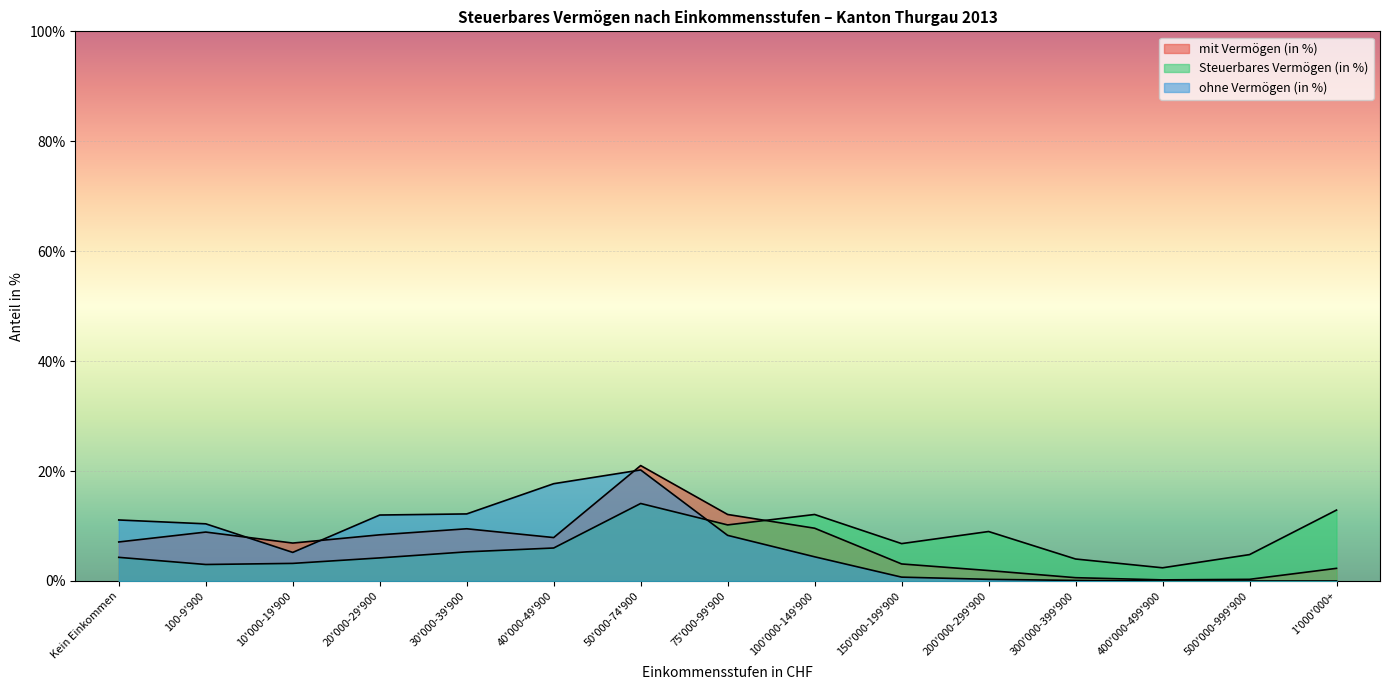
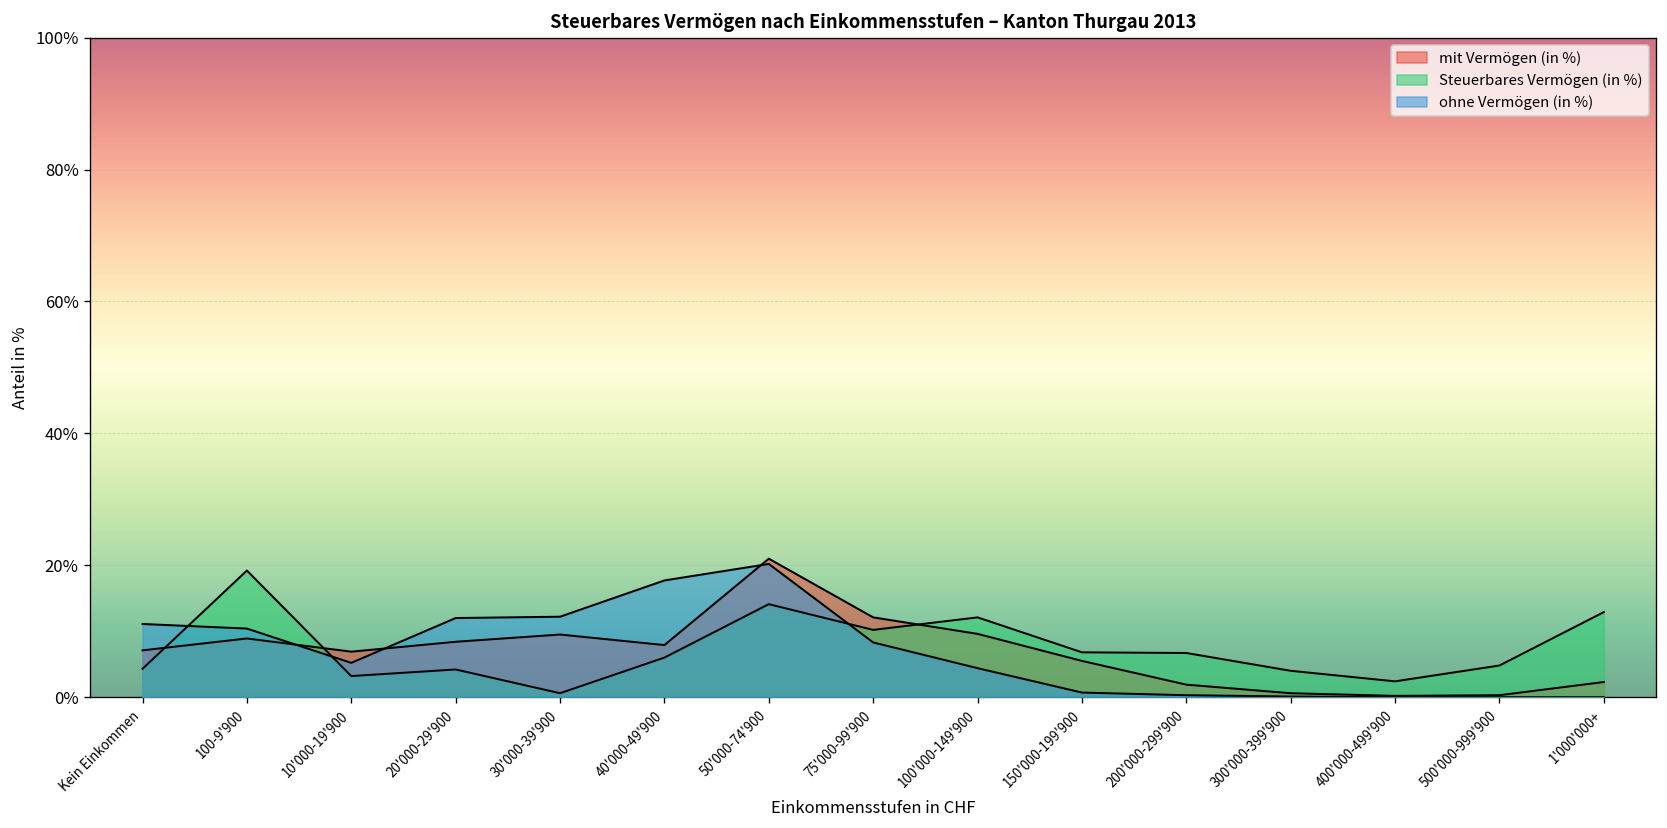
Steuerbares Vermögen (in %), 100-9'900: 3% -> 19%
Steuerbares Vermögen (in %), 30'000-39'900: 5% -> 1%
mit Vermögen (in %), 150'000-199'900: 3% -> 6%
Steuerbares Vermögen (in %), 200'000-299'900: 9% -> 7%
